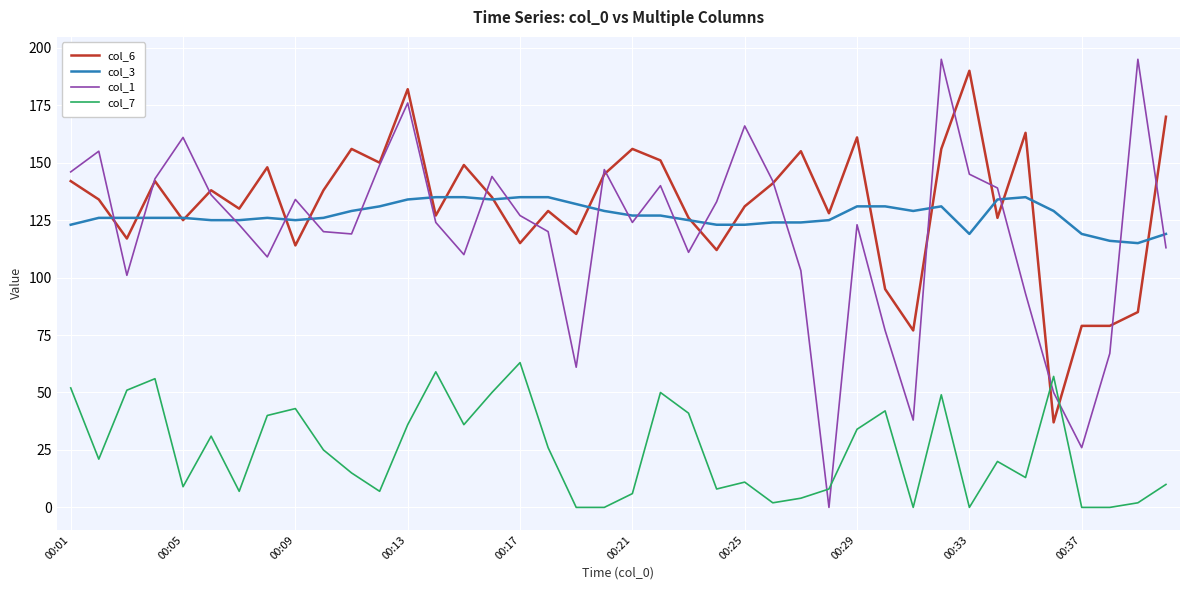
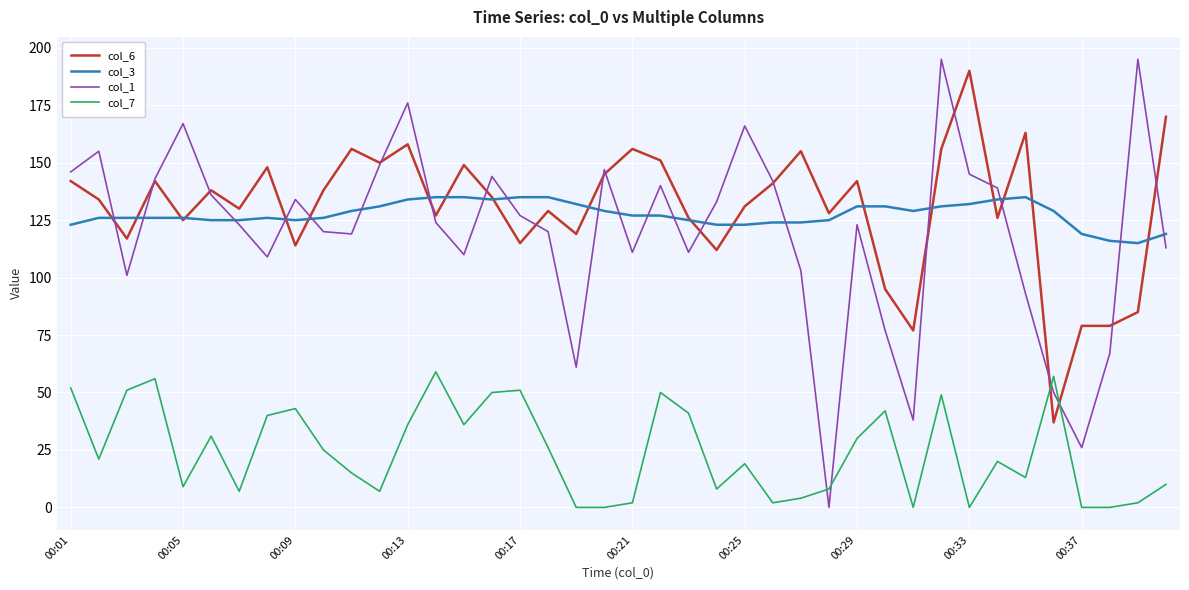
col_1, 00:05: 161 -> 167
col_6, 00:13: 182 -> 158
col_7, 00:17: 63 -> 51
col_1, 00:21: 124 -> 111
col_7, 00:21: 6 -> 2
col_7, 00:25: 11 -> 19
col_6, 00:29: 161 -> 142
col_7, 00:29: 34 -> 30
col_3, 00:33: 119 -> 132
